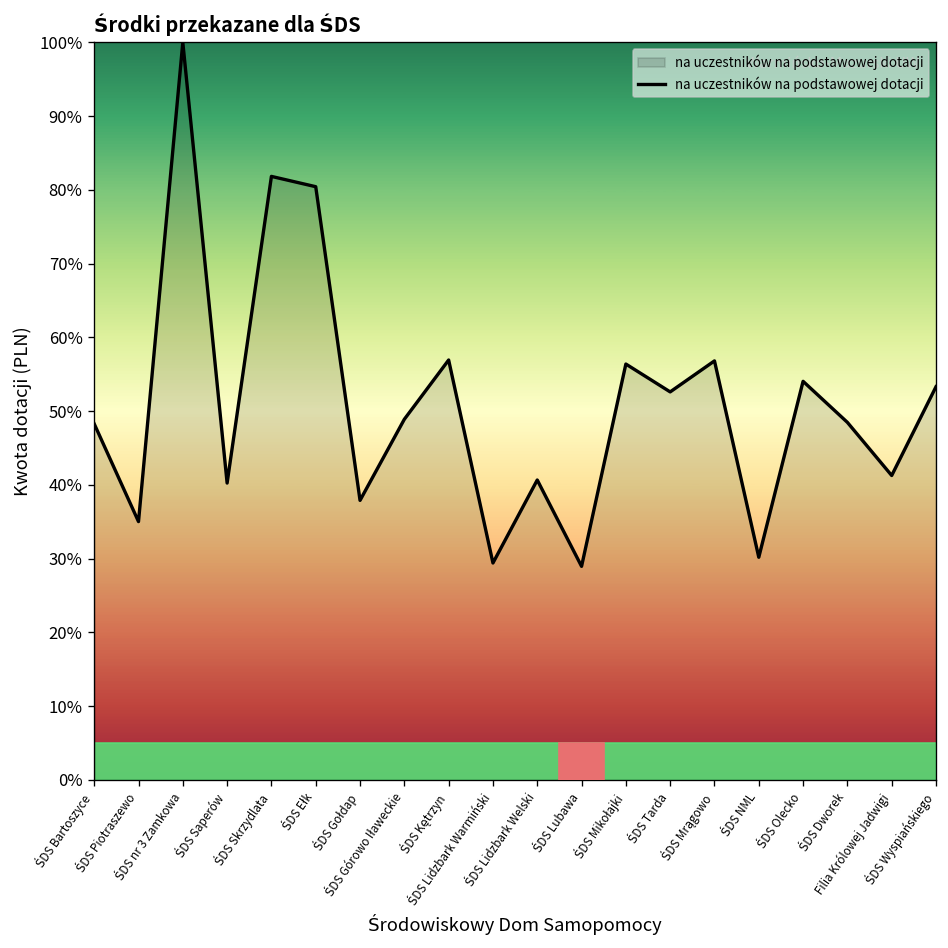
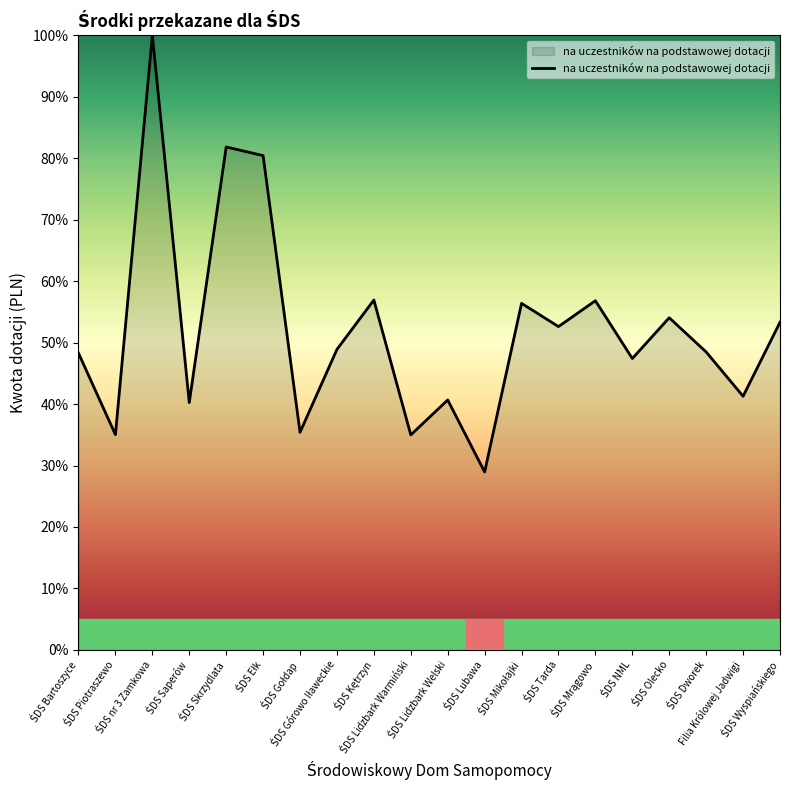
ŚDS Gołdap: 38% -> 35%
ŚDS Lidzbark Warmiński: 29% -> 35%
ŚDS NML: 30% -> 47%
